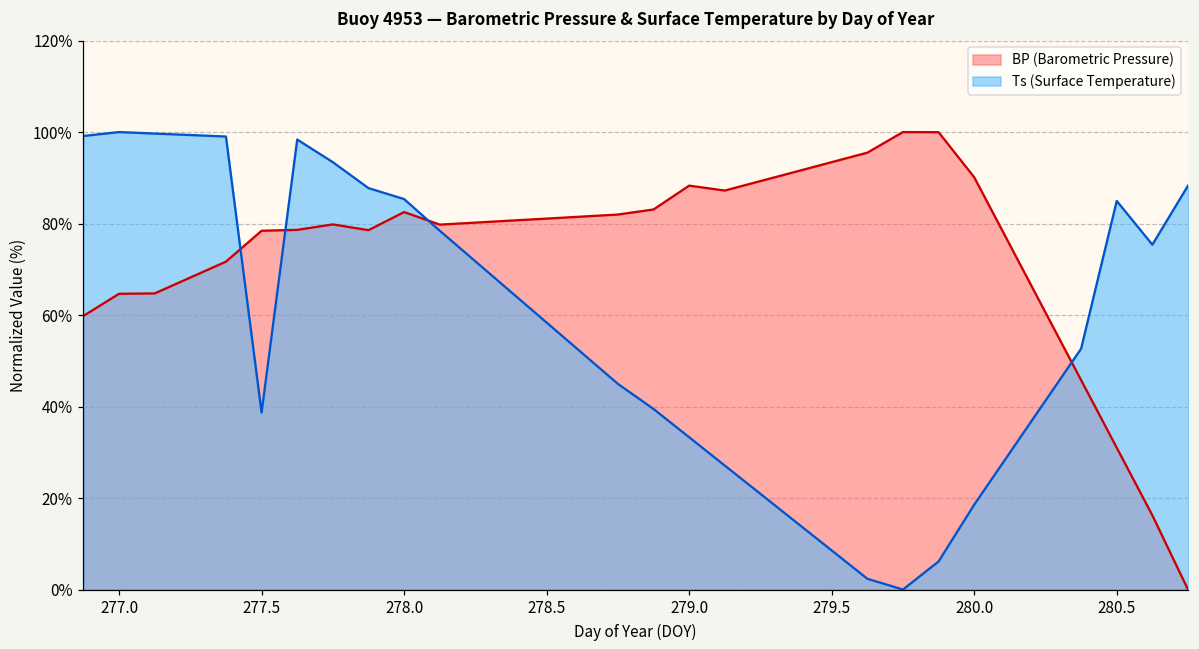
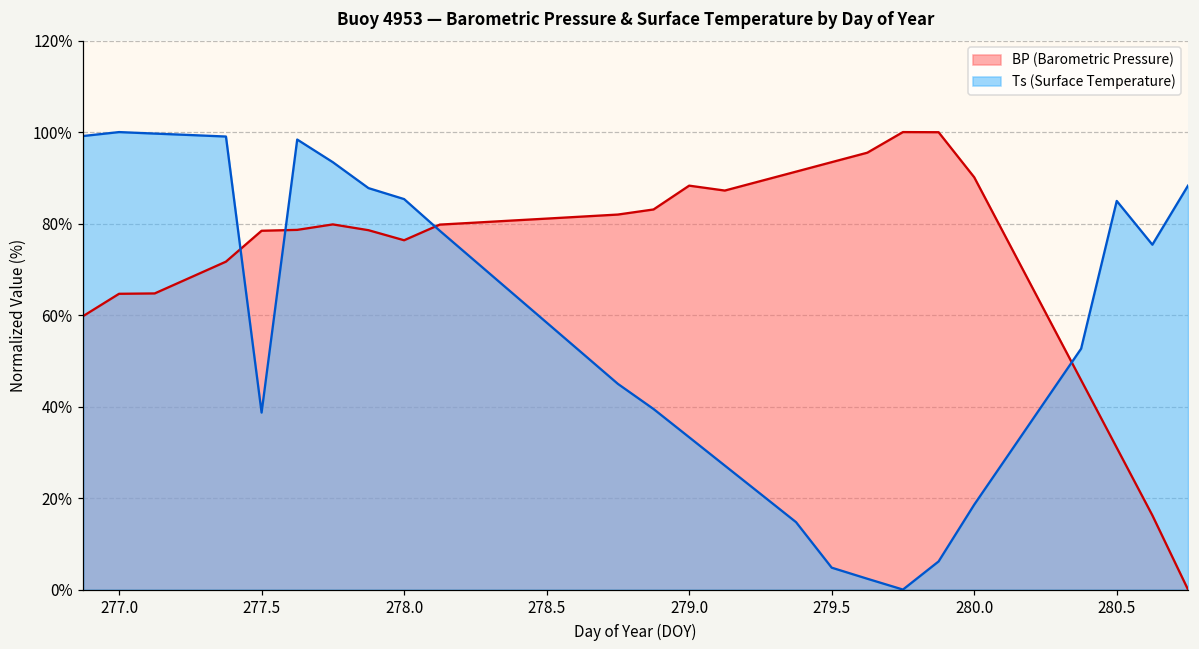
BP (Barometric Pressure), 278.0: 83% -> 76%
Ts (Surface Temperature), 279.5: 9% -> 5%
